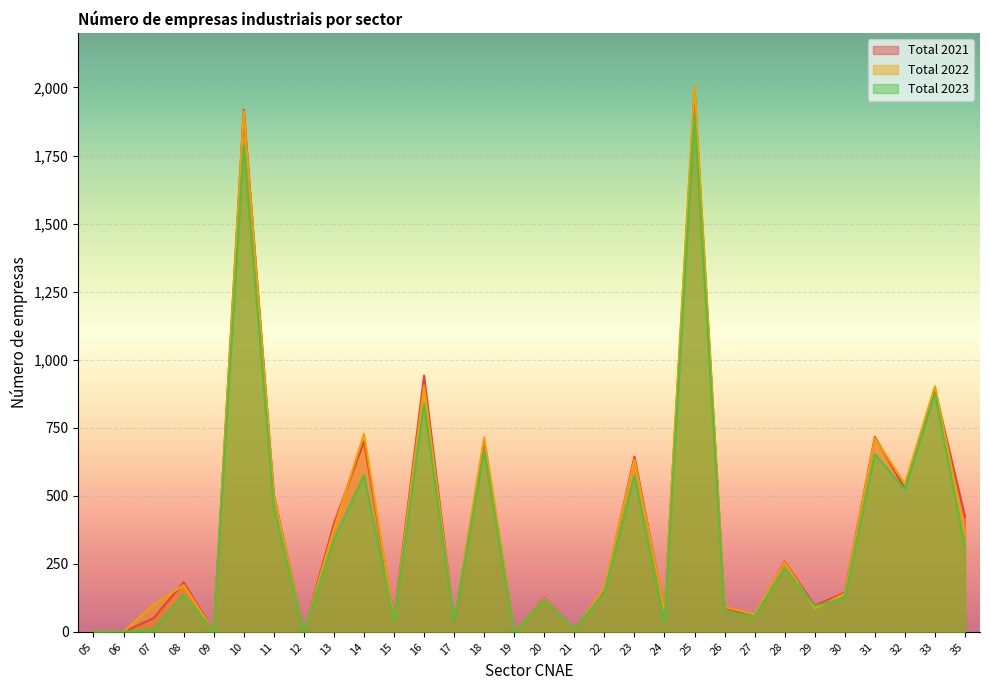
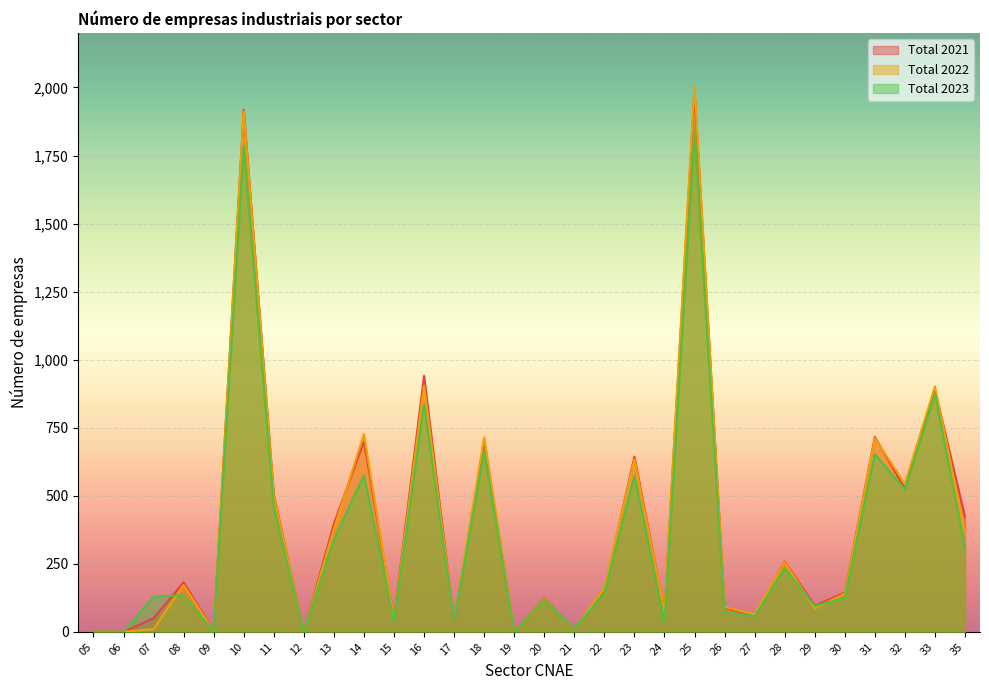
Total 2022, 07: 100 -> 10
Total 2023, 07: 10 -> 130
Total 2023, 25: 1,900 -> 1,840
